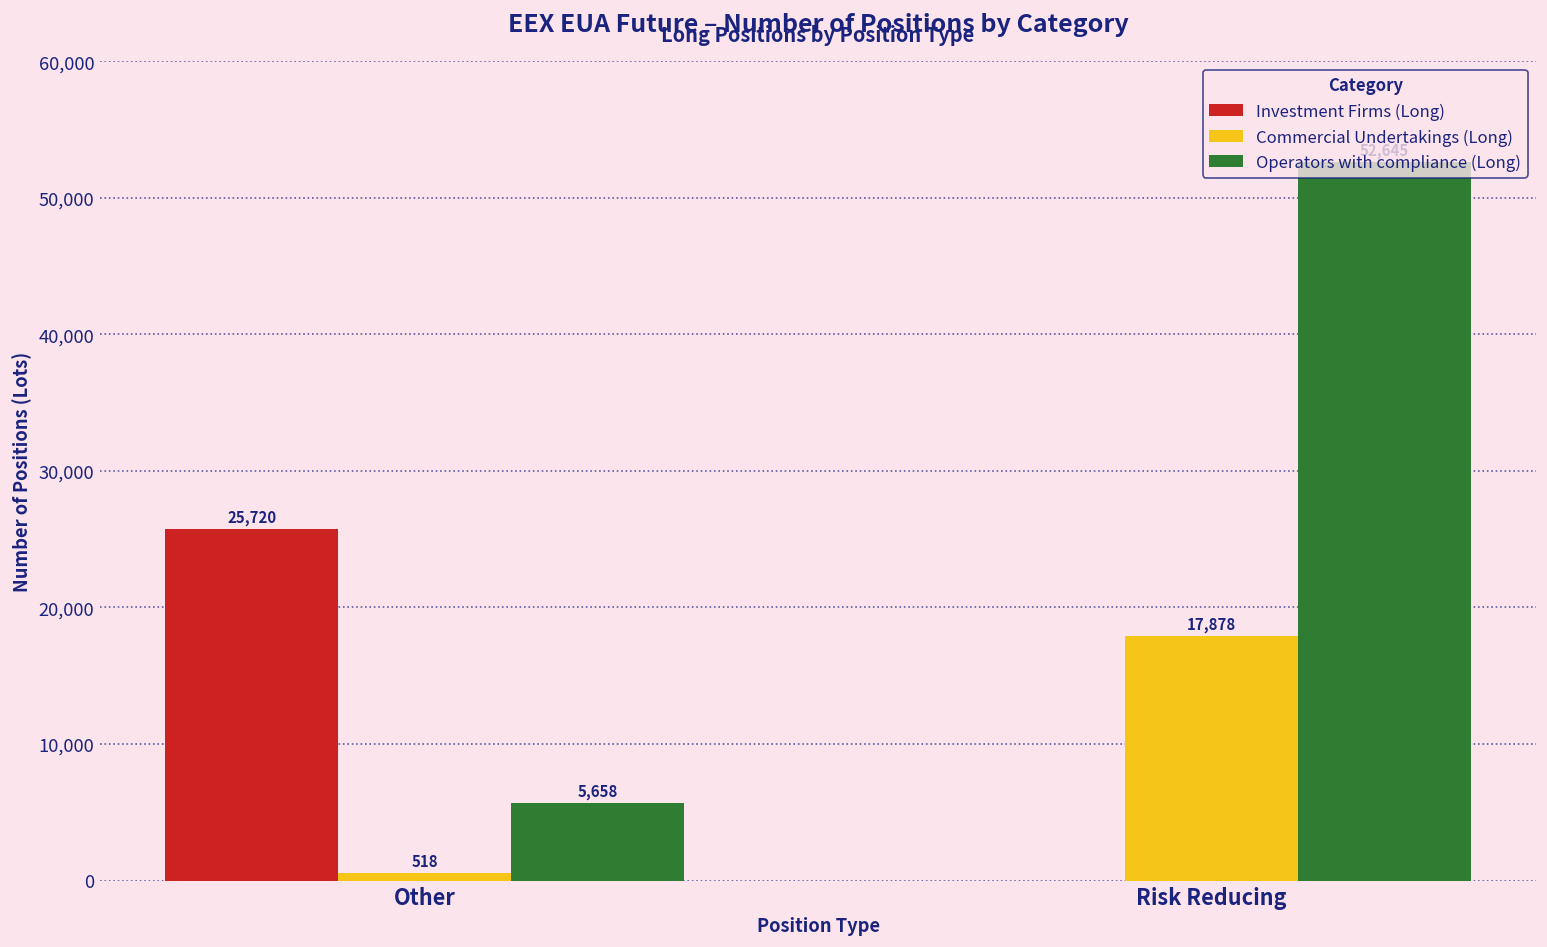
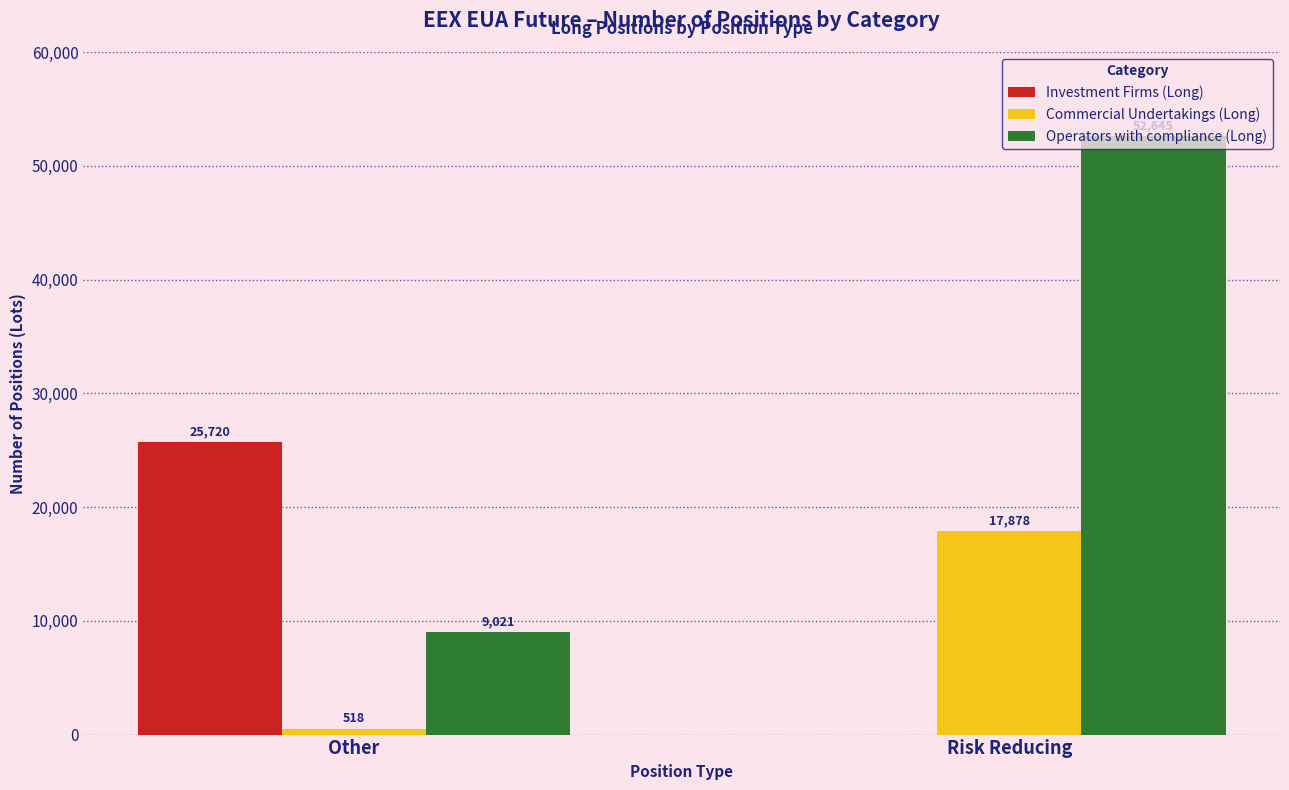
Operators with compliance (Long), Other: 5,658 -> 9,021
